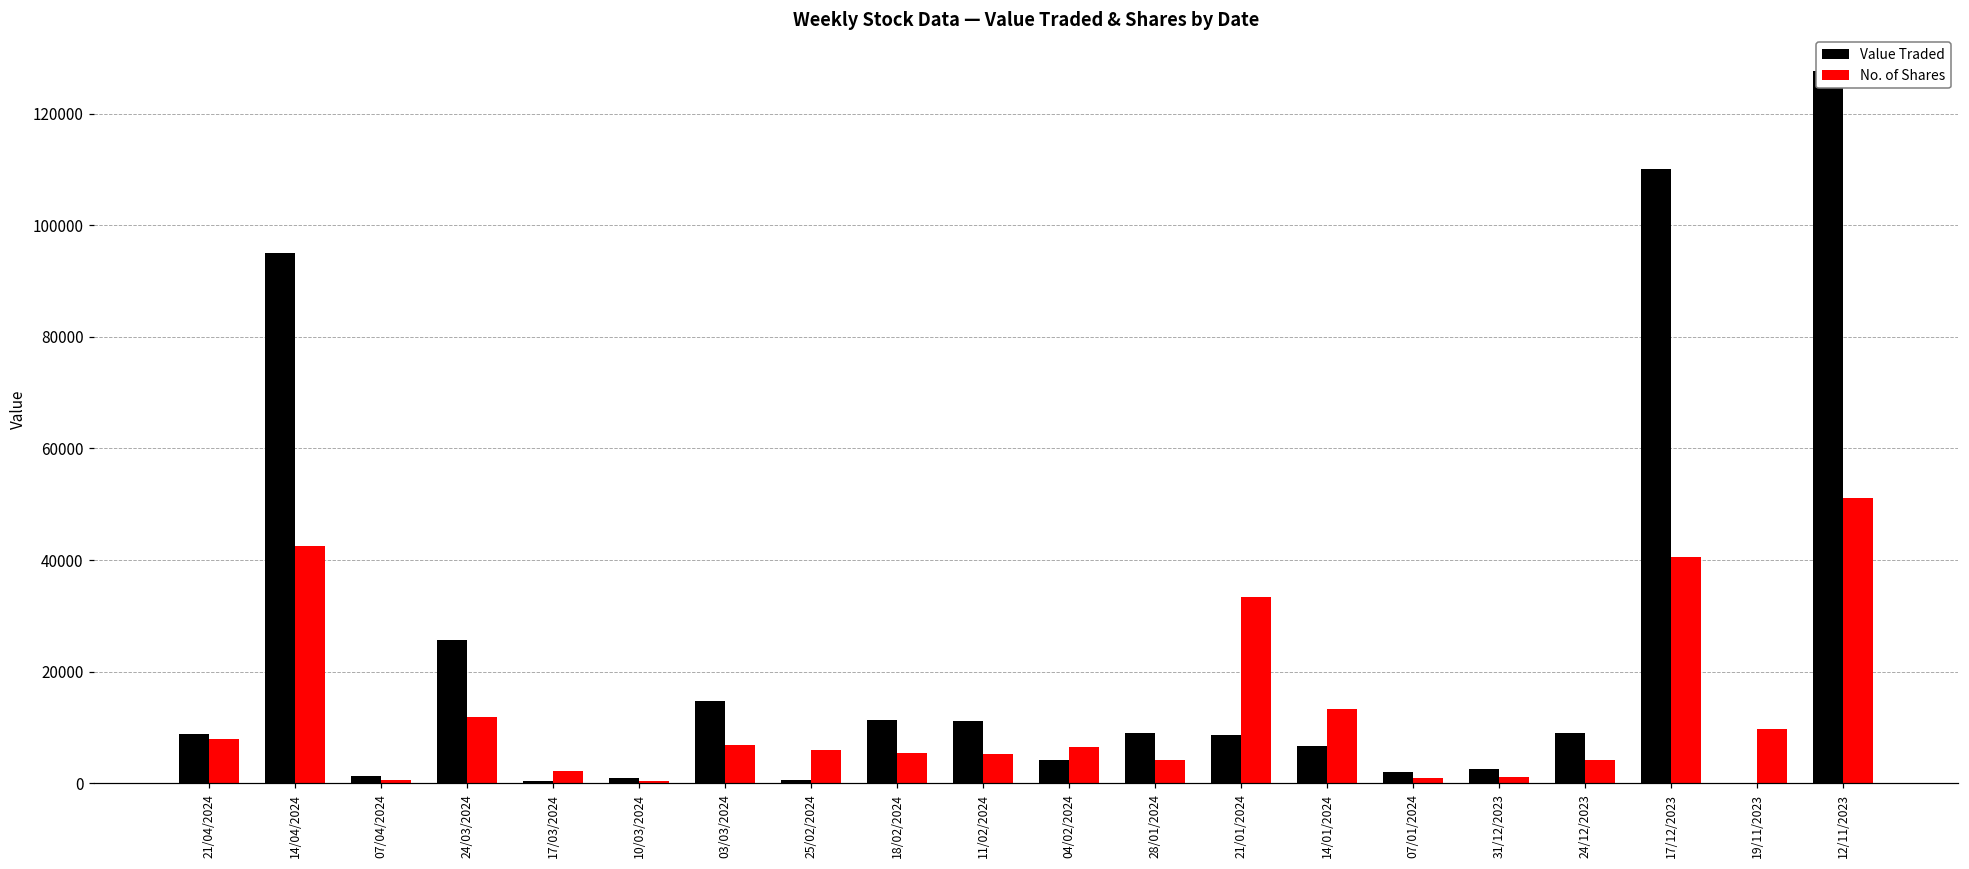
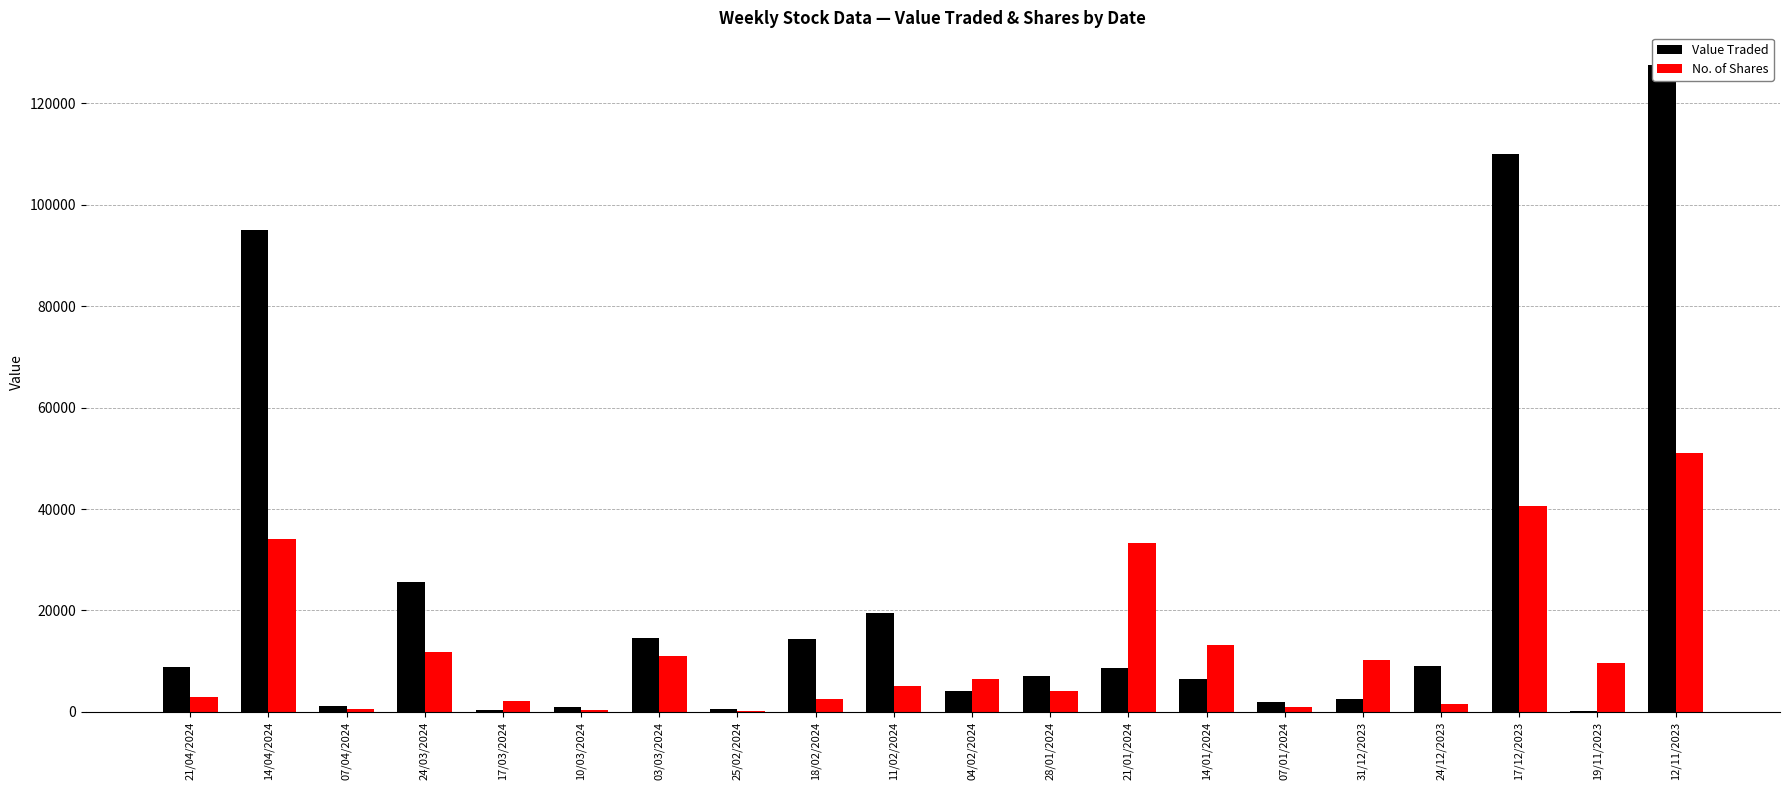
No. of Shares, 21/04/2024: 8000 -> 3000
No. of Shares, 14/04/2024: 43000 -> 34000
No. of Shares, 03/03/2024: 7000 -> 11000
No. of Shares, 25/02/2024: 6000 -> 0
Value Traded, 18/02/2024: 11000 -> 14000
No. of Shares, 18/02/2024: 5000 -> 3000
Value Traded, 11/02/2024: 11000 -> 20000
Value Traded, 28/01/2024: 9000 -> 7000
No. of Shares, 31/12/2023: 1000 -> 10000
No. of Shares, 24/12/2023: 4000 -> 2000
